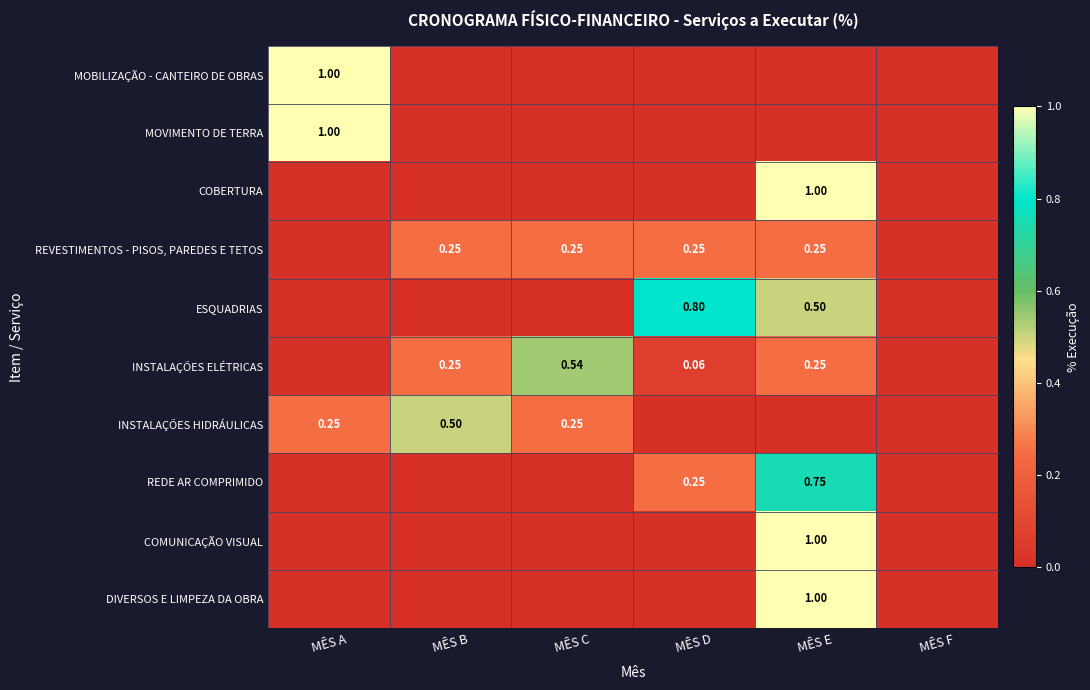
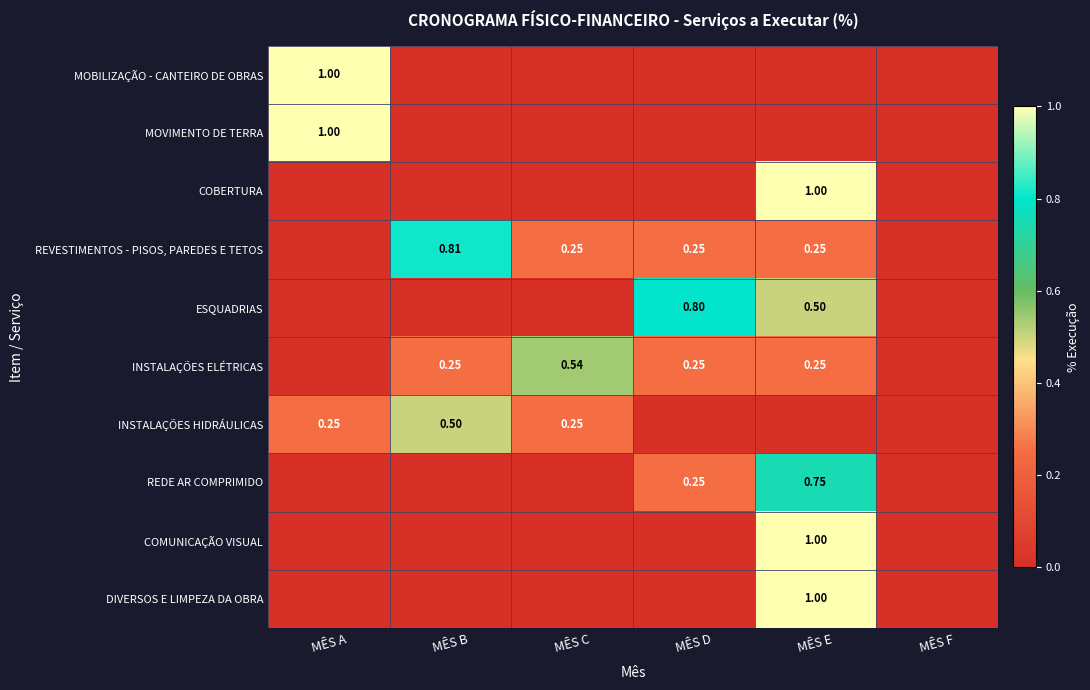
REVESTIMENTOS - PISOS, PAREDES E TETOS, MÊS B: 0.25 -> 0.81
INSTALAÇÕES ELÉTRICAS, MÊS D: 0.06 -> 0.25
